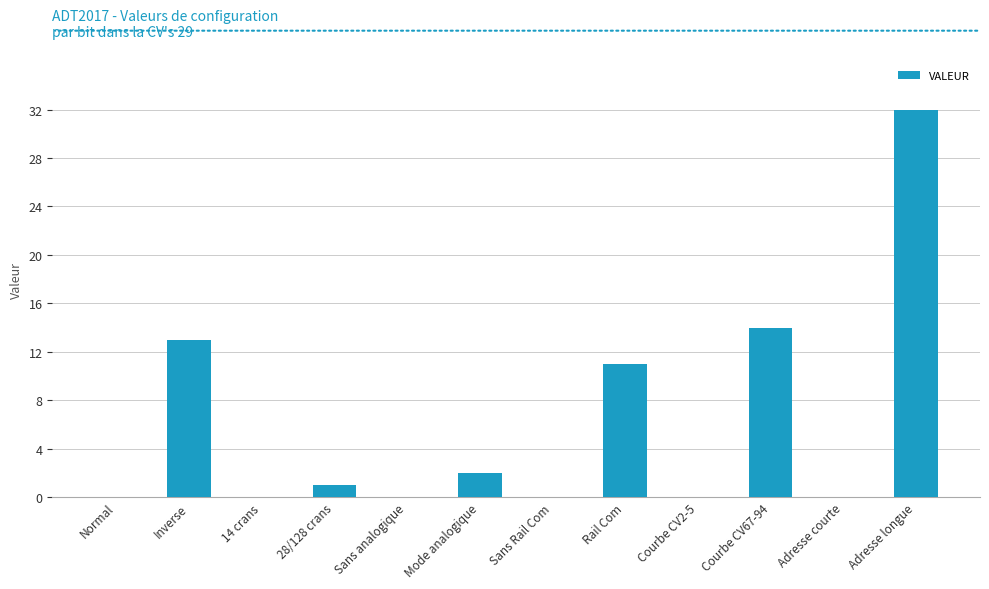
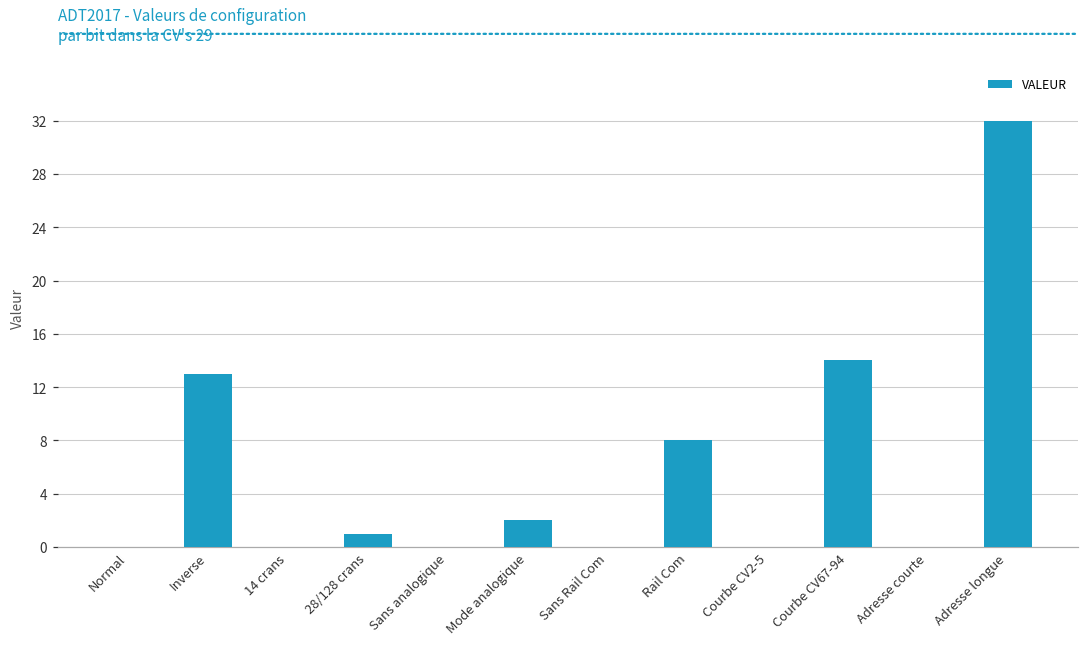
Rail Com: 11 -> 8
